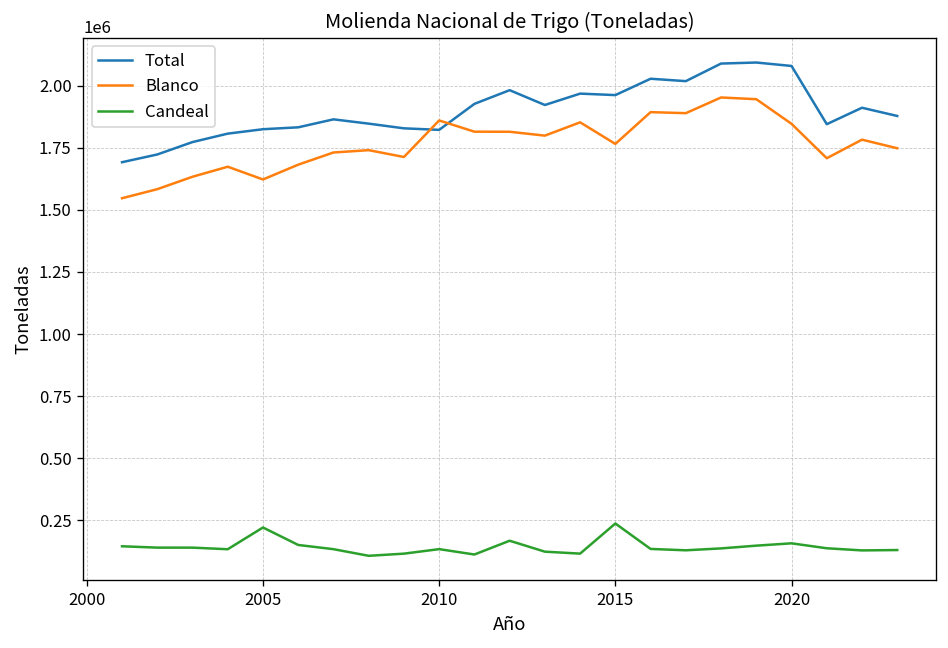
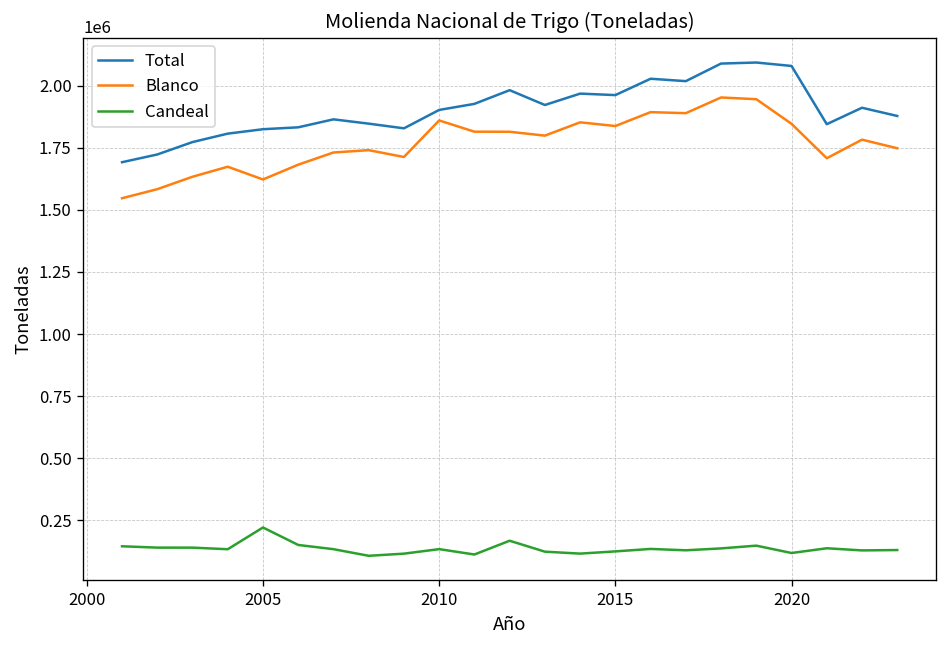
Total, 2010: 1820000 -> 1900000
Blanco, 2015: 1770000 -> 1840000
Candeal, 2015: 240000 -> 120000
Candeal, 2020: 160000 -> 120000
